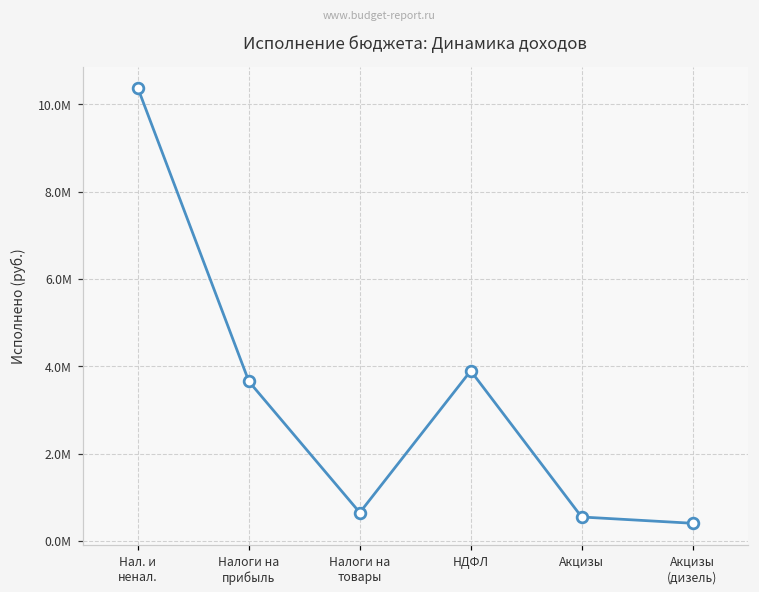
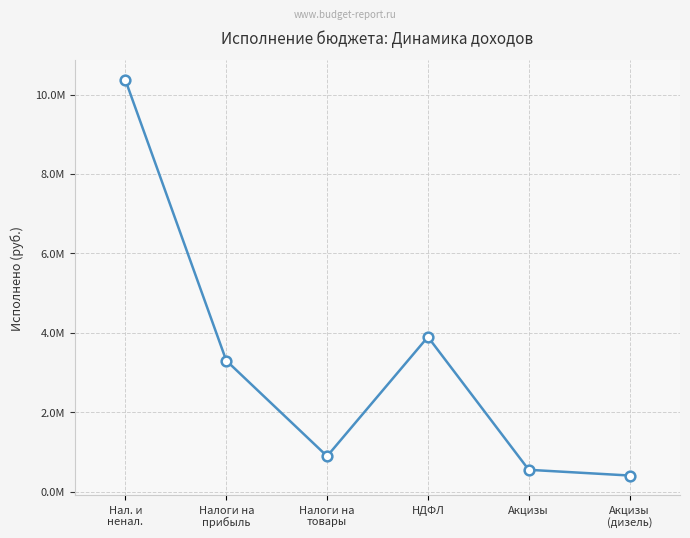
Налоги на прибыль: 3700000 -> 3300000
Налоги на товары: 600000 -> 900000
